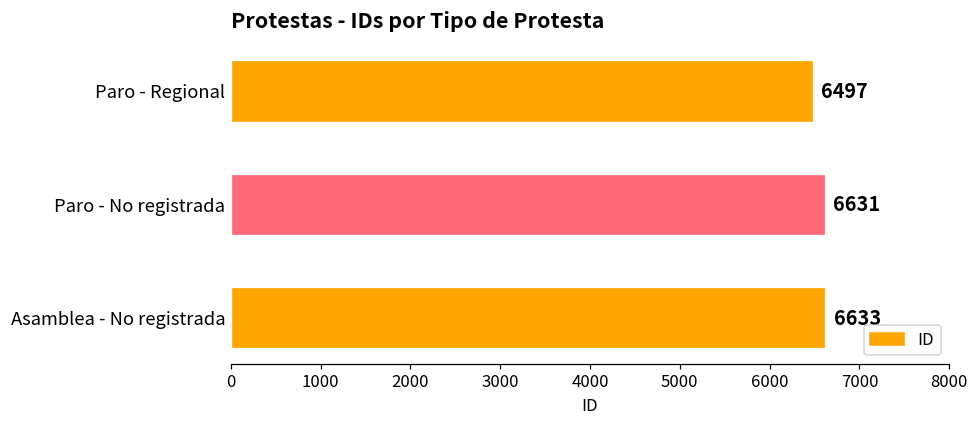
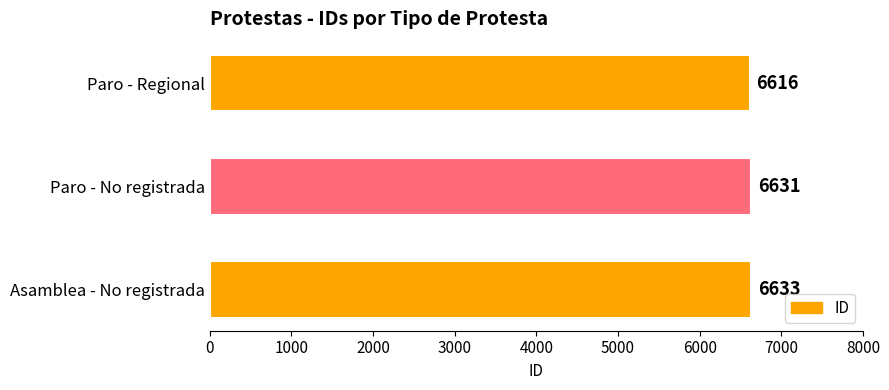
Paro - Regional: 6497 -> 6616
